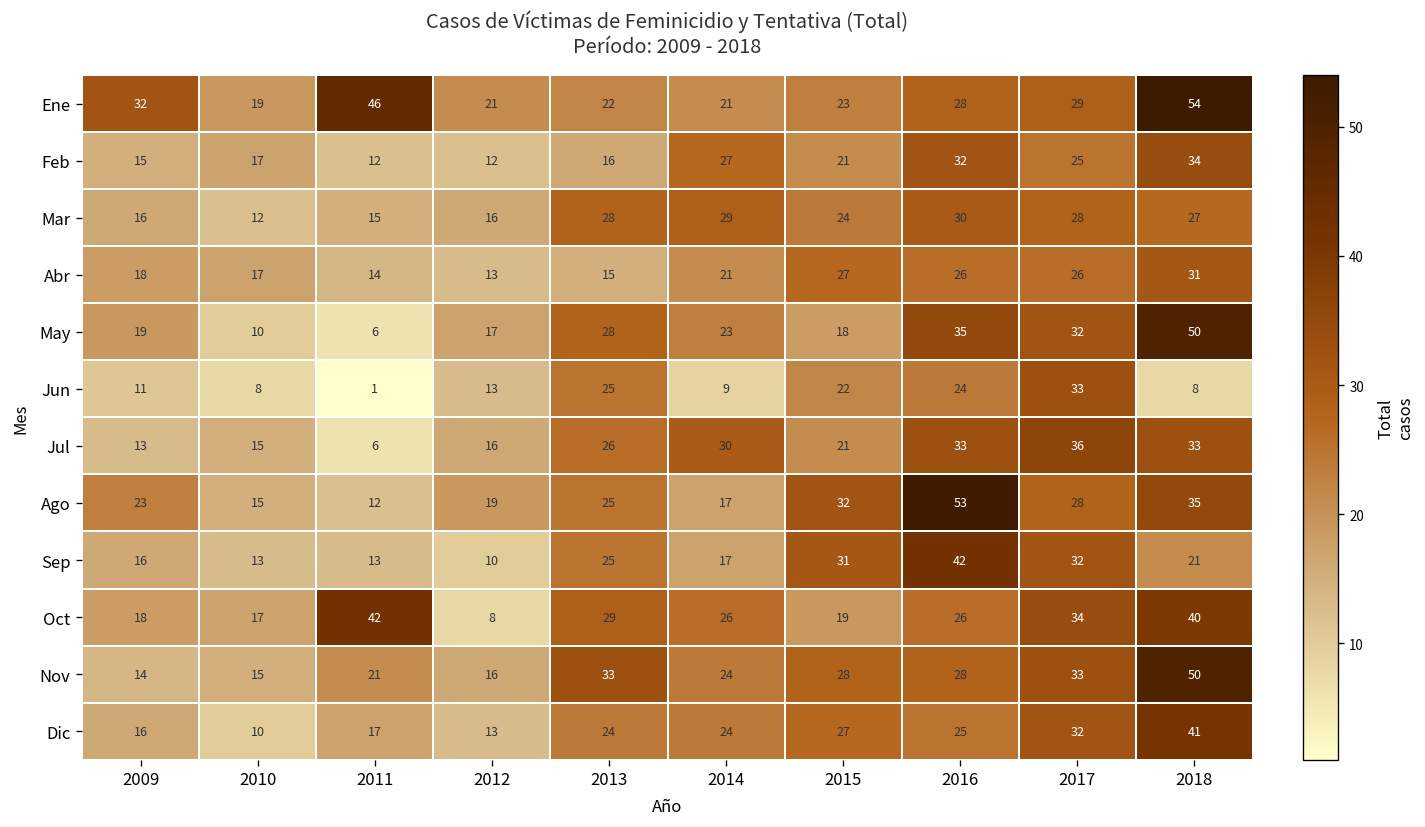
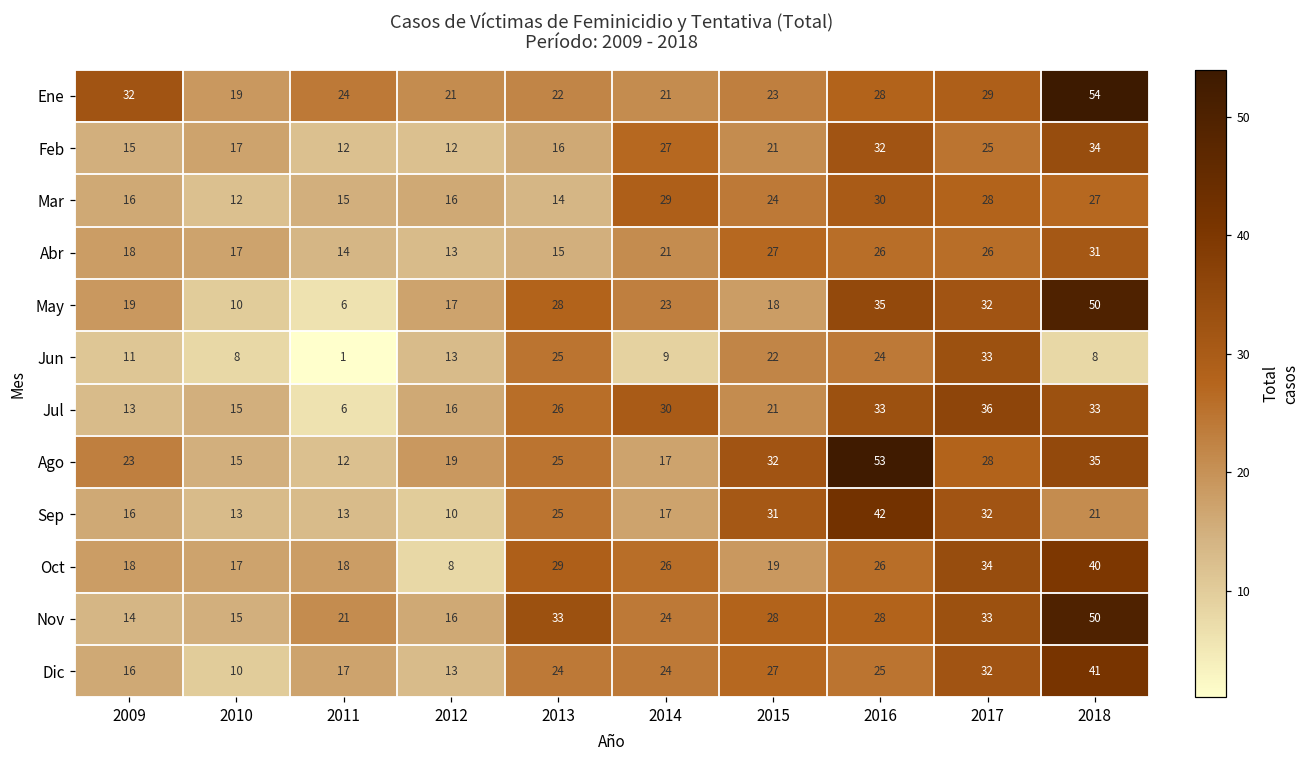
Ene, 2011: 46 -> 24
Mar, 2013: 28 -> 14
Oct, 2011: 42 -> 18
